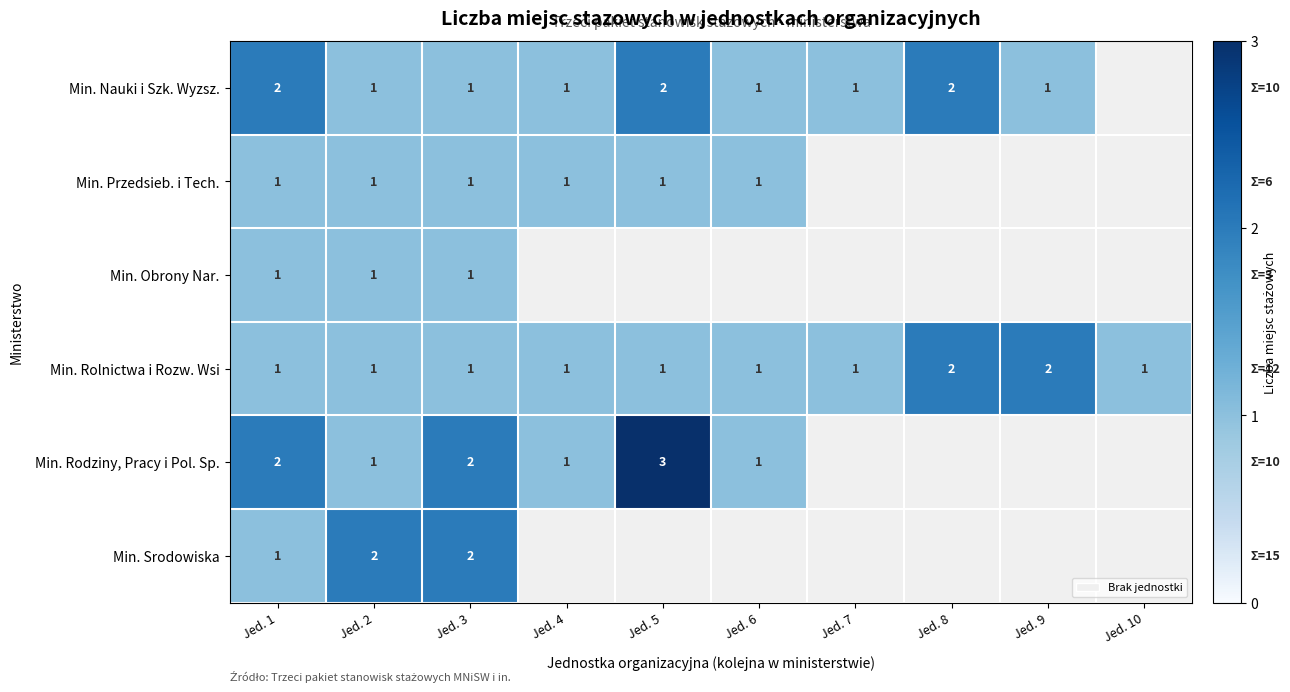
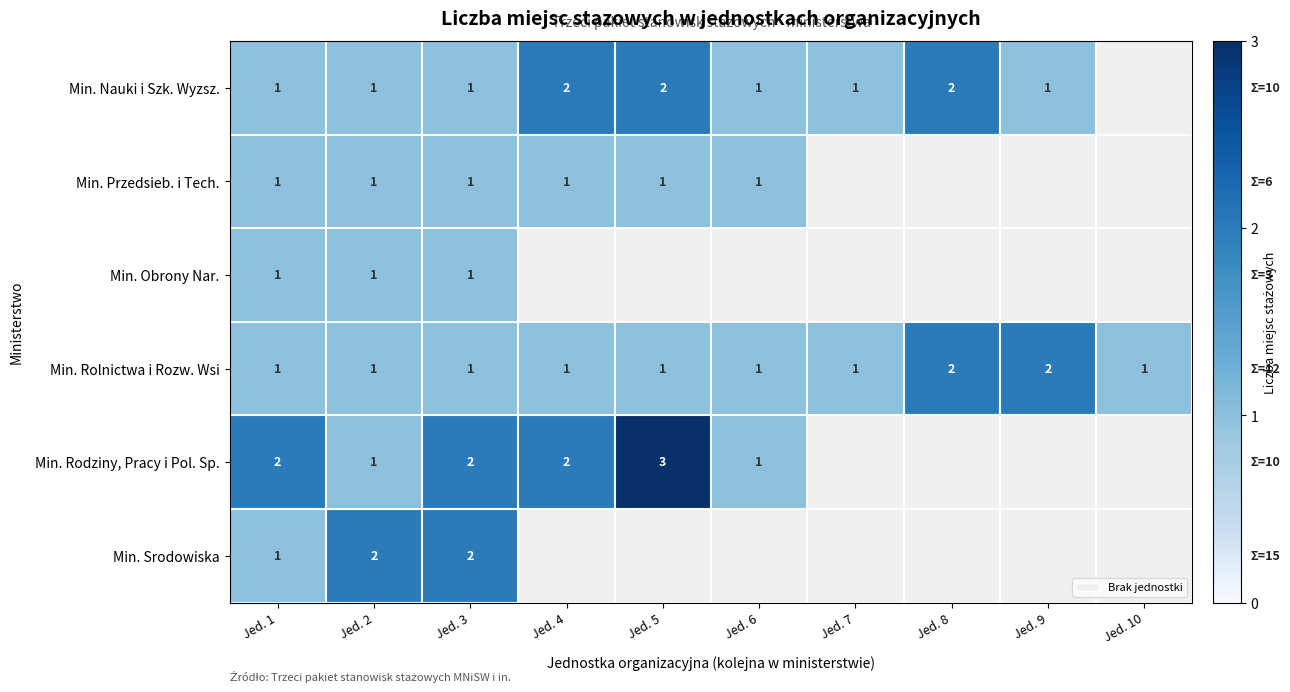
Min. Nauki i Szk. Wyzsz., Jed. 1: 2 -> 1
Min. Nauki i Szk. Wyzsz., Jed. 4: 1 -> 2
Min. Rodziny, Pracy i Pol. Sp., Jed. 4: 1 -> 2
